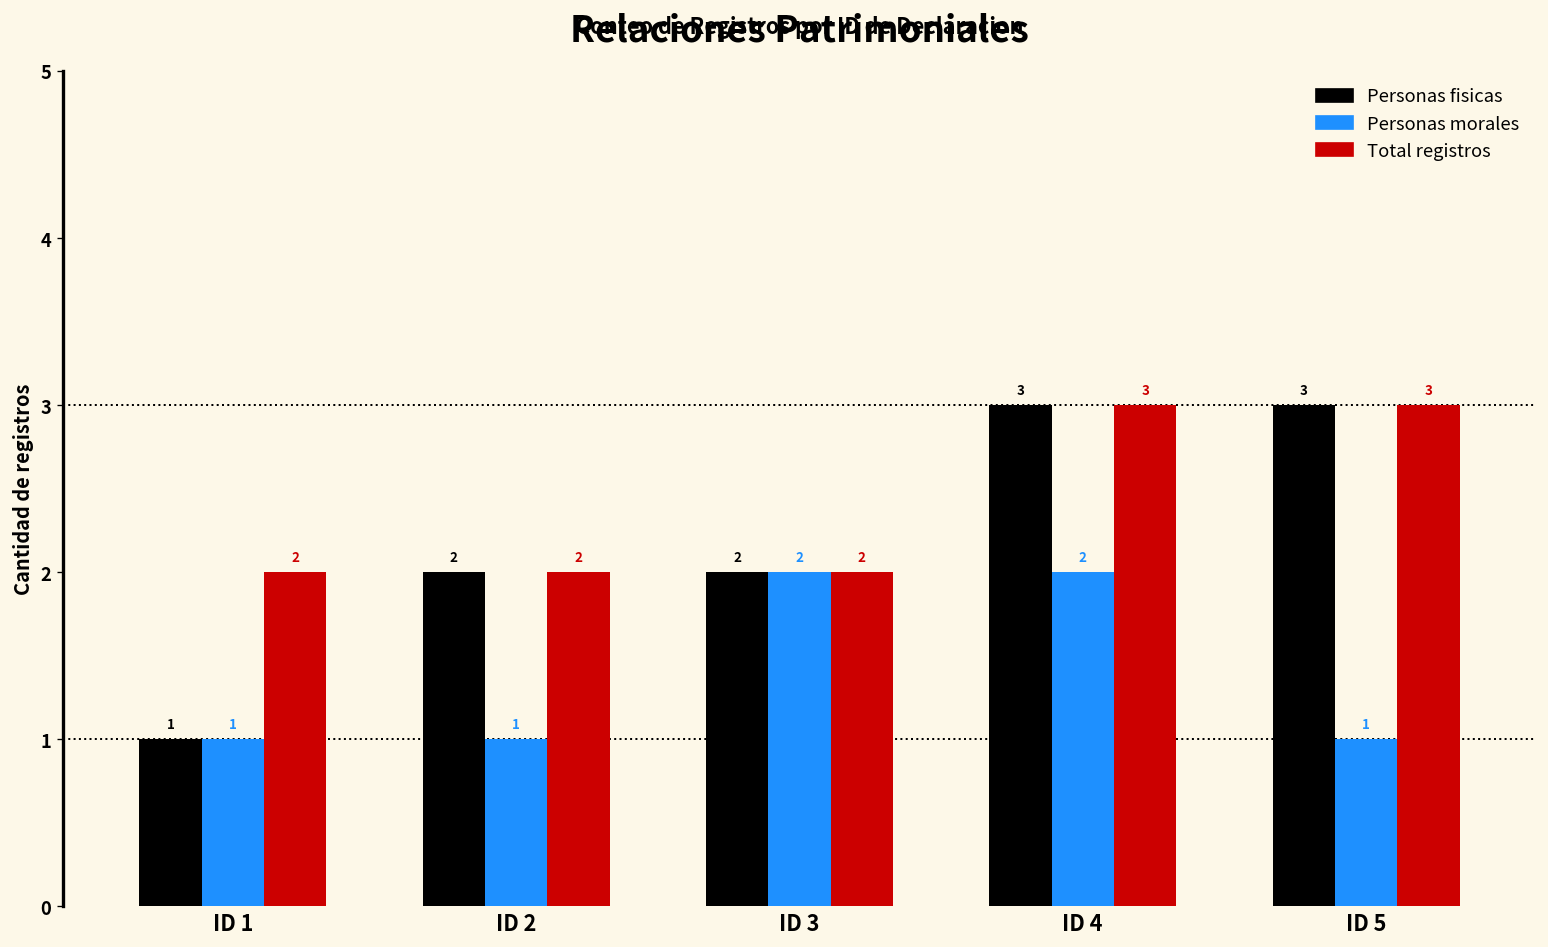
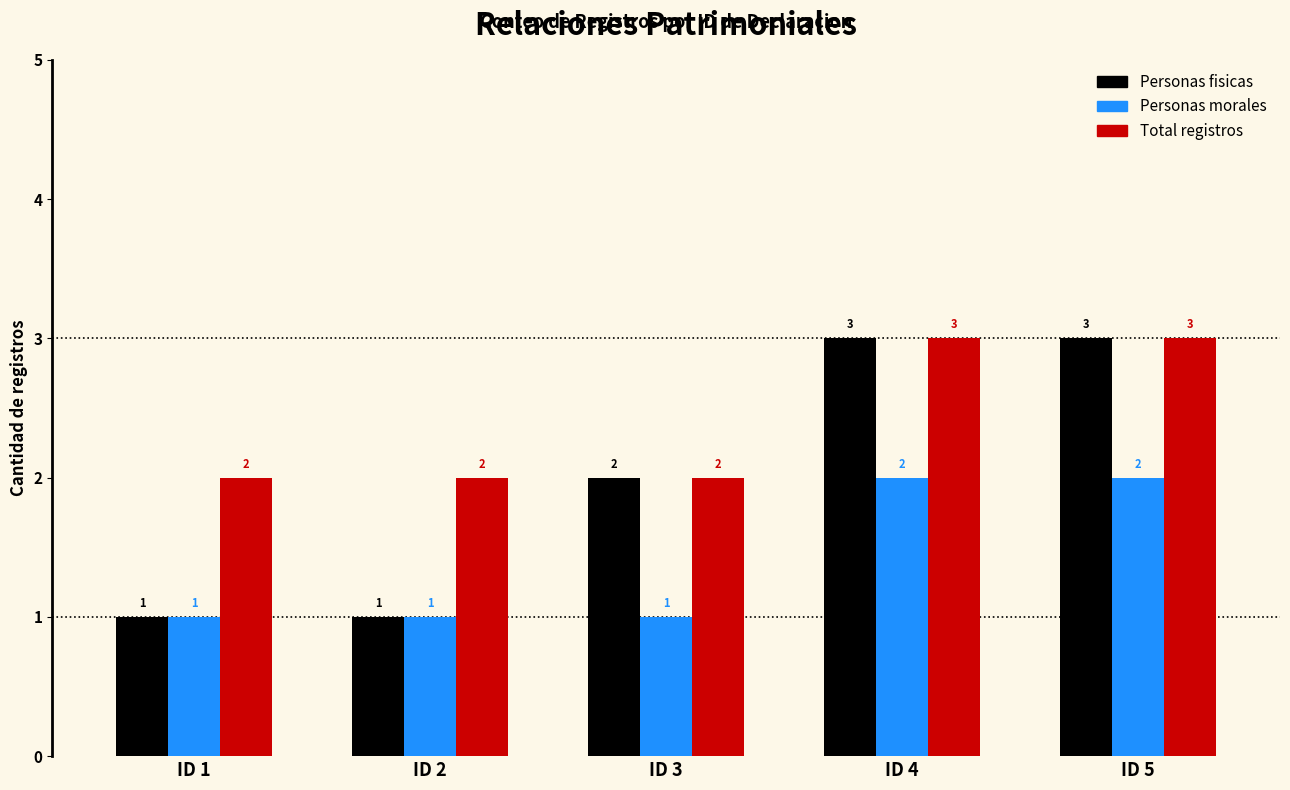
Personas fisicas, ID 2: 2 -> 1
Personas morales, ID 3: 2 -> 1
Personas morales, ID 5: 1 -> 2
